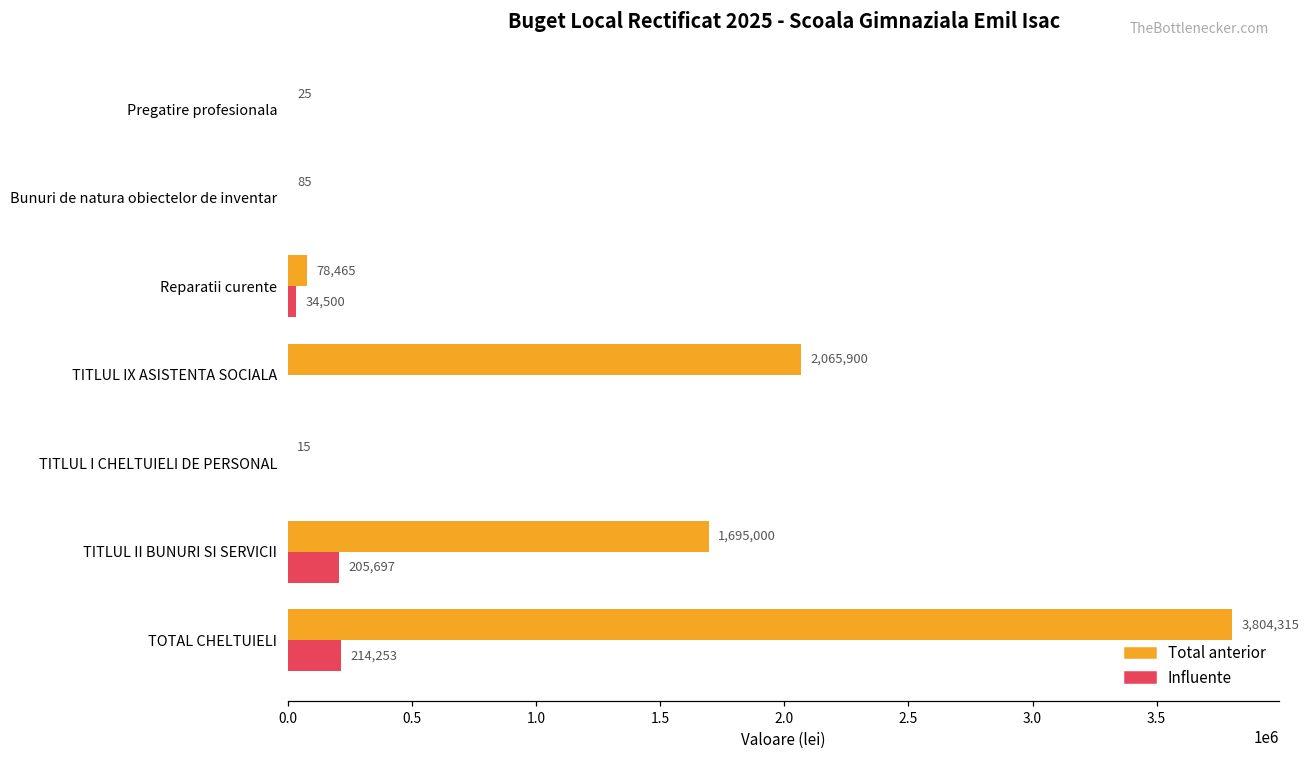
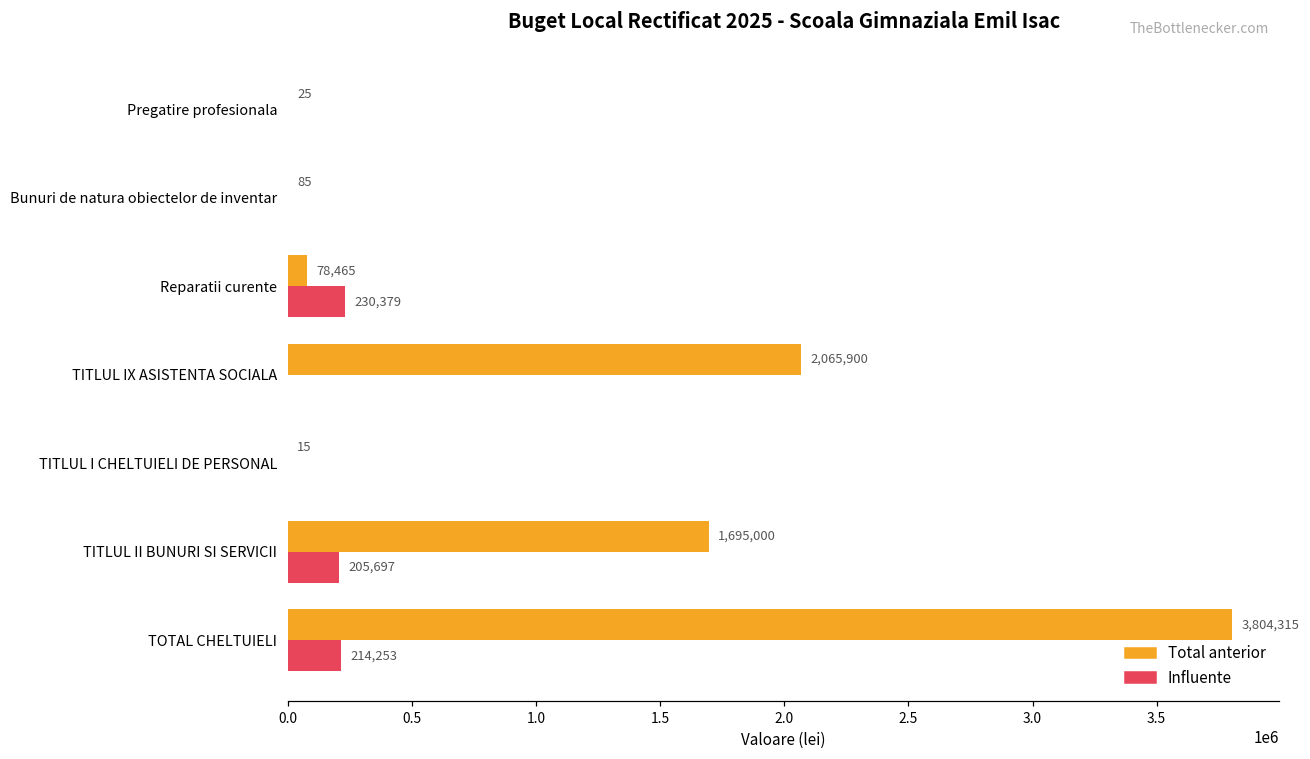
Influente, Reparatii curente: 34,500 -> 230,379
